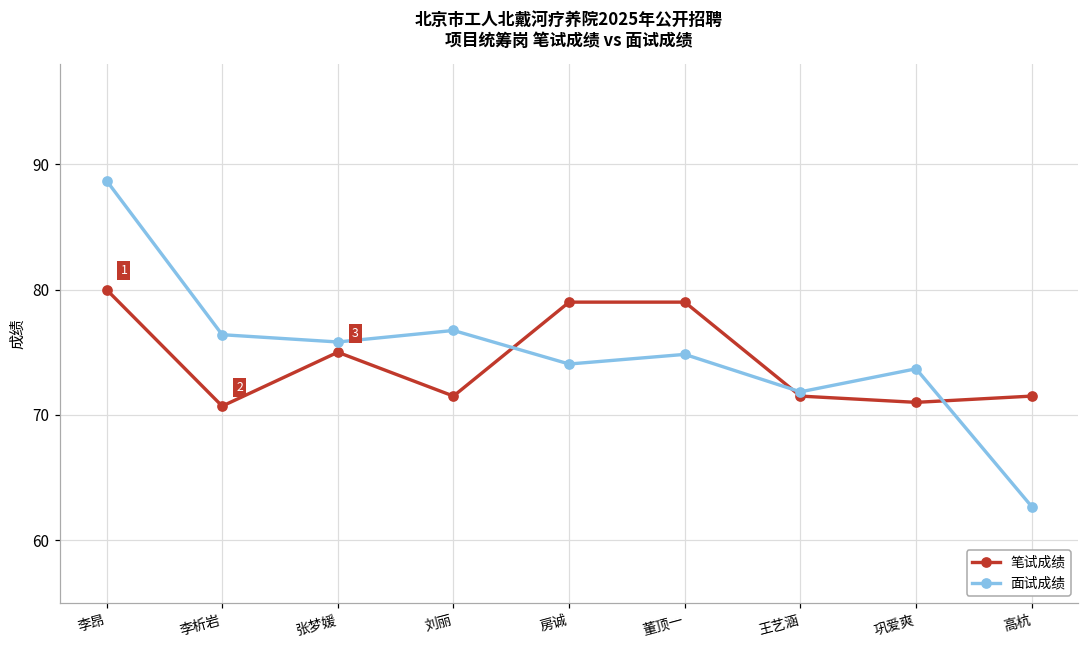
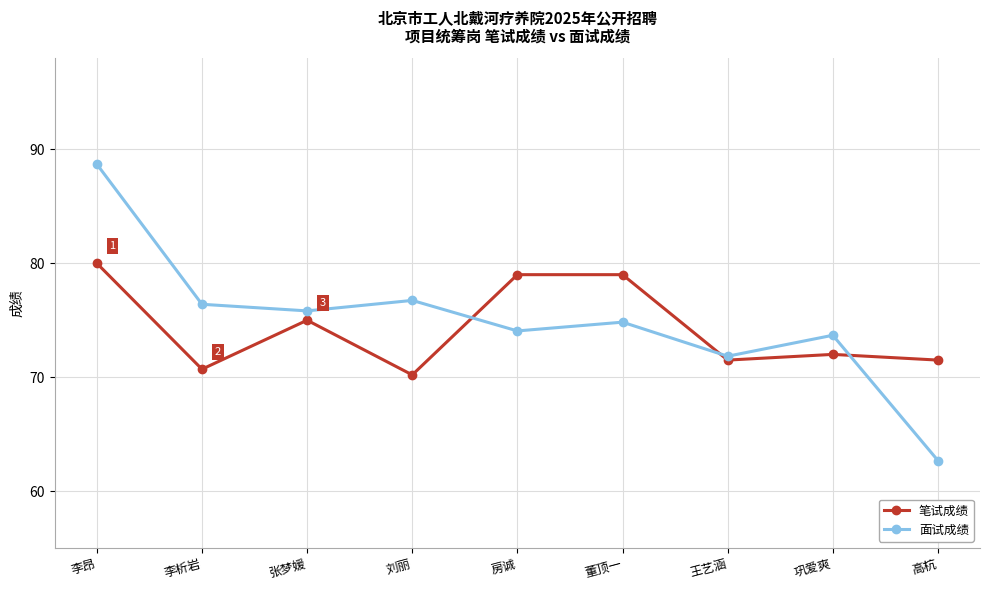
笔试成绩, 刘丽: 71.5 -> 70.2
笔试成绩, 巩爱爽: 71 -> 72
